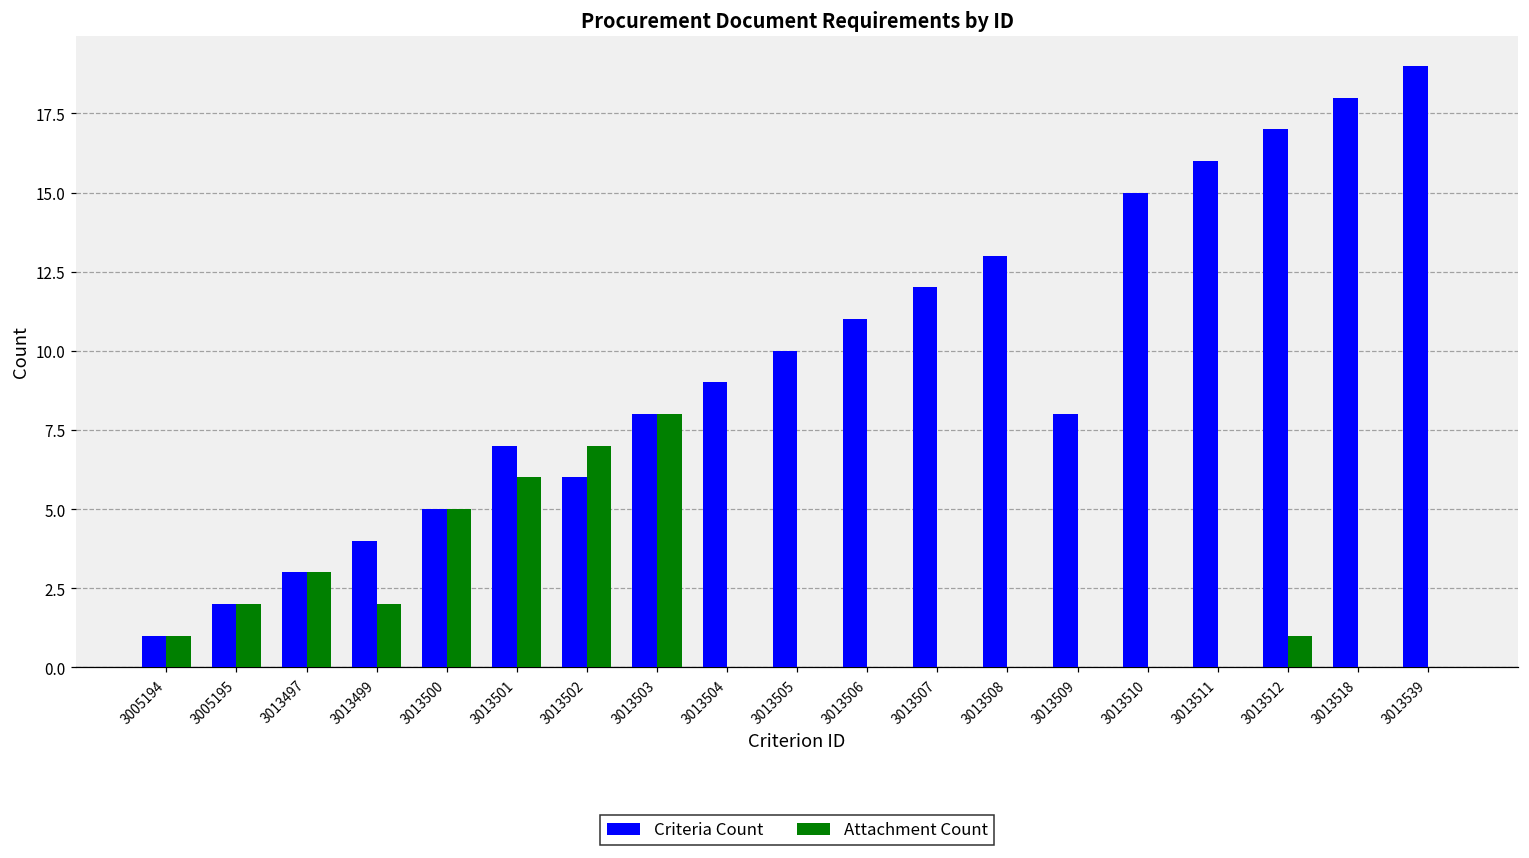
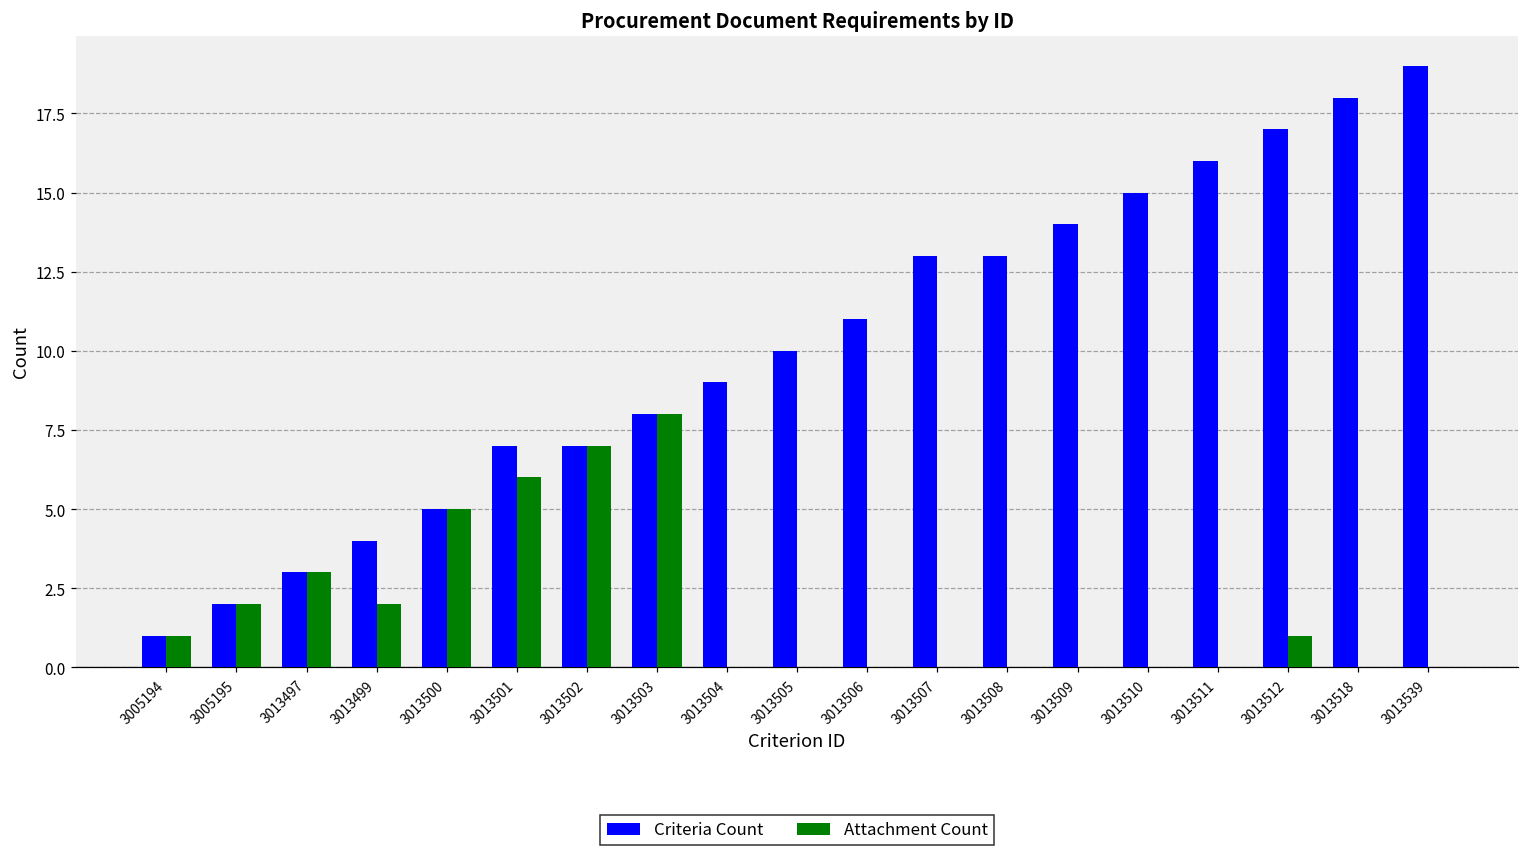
Criteria Count, 3013502: 6 -> 7
Criteria Count, 3013507: 12 -> 13
Criteria Count, 3013509: 8 -> 14
